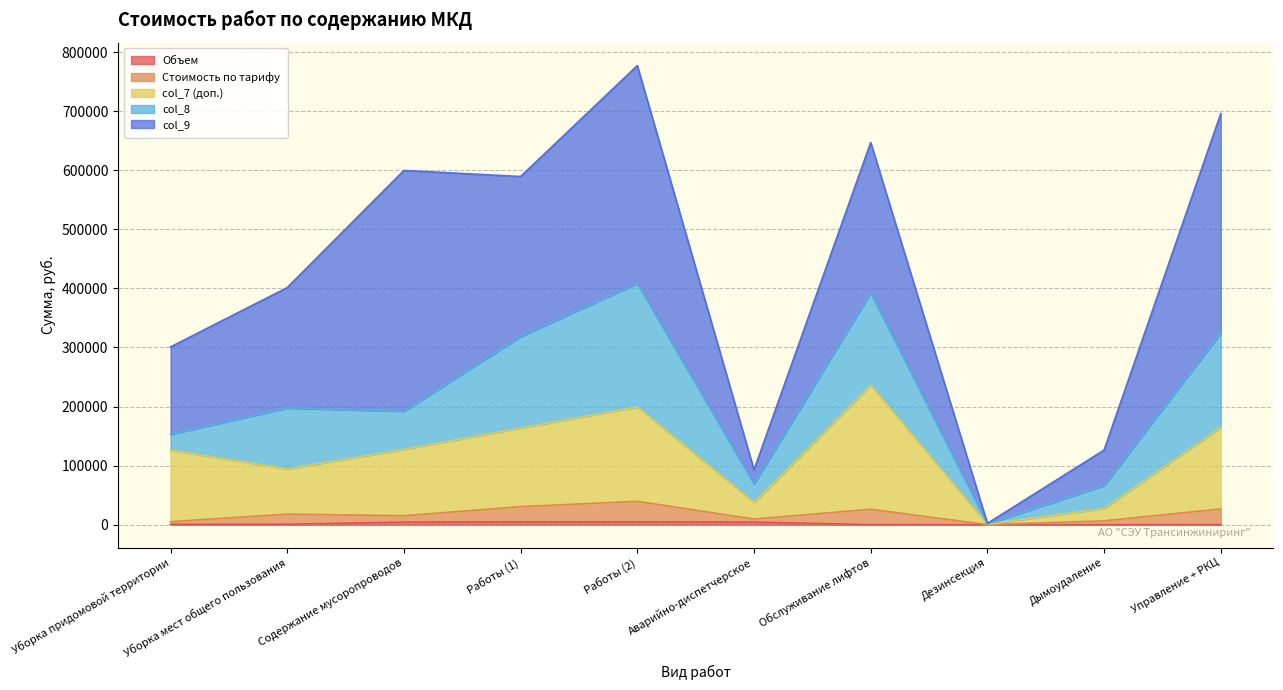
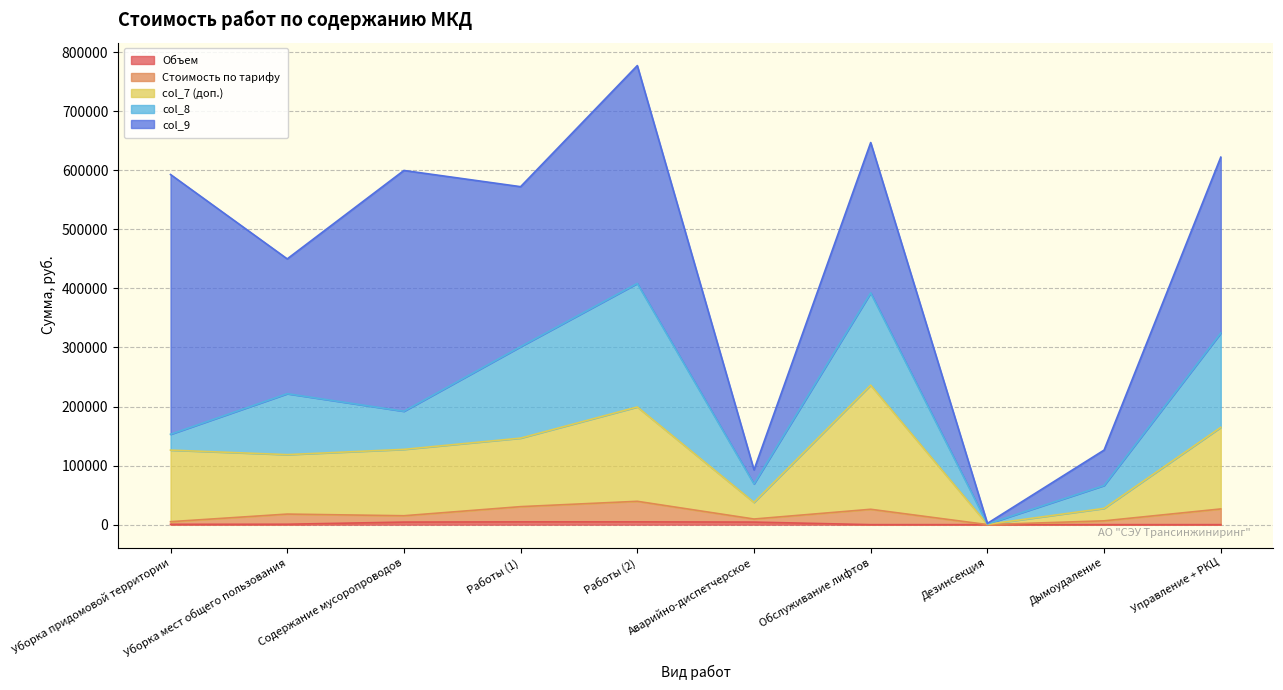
col_9, Уборка придомовой территории: 150000 -> 440000
col_7 (доп.), Уборка мест общего пользования: 80000 -> 100000
col_9, Уборка мест общего пользования: 200000 -> 230000
col_7 (доп.), Работы (1): 130000 -> 120000
col_9, Управление + РКЦ: 370000 -> 300000
